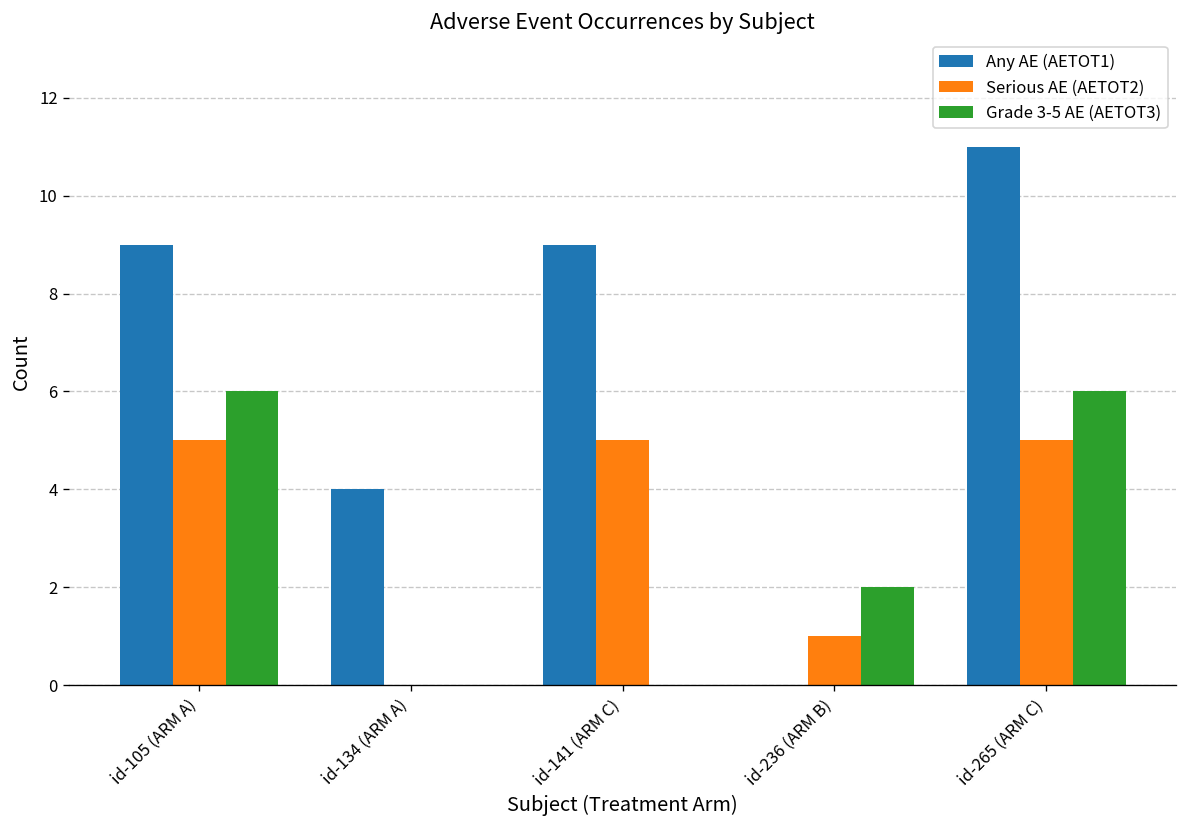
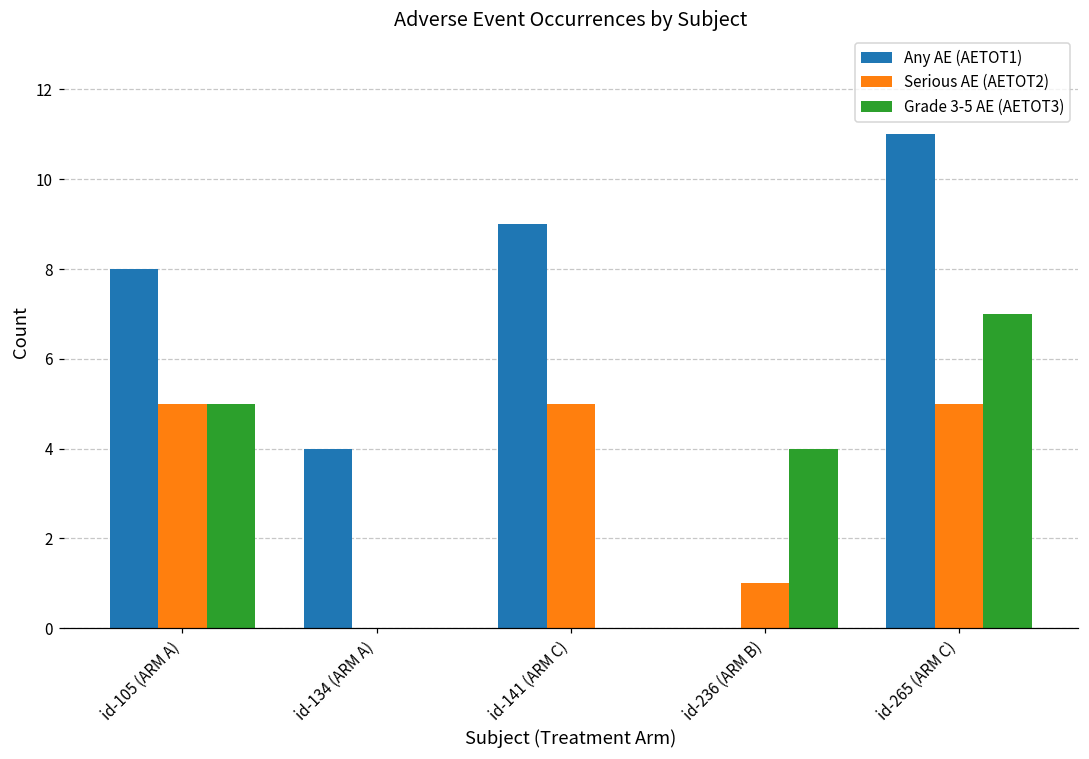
Any AE (AETOT1), id-105 (ARM A): 9 -> 8
Grade 3-5 AE (AETOT3), id-105 (ARM A): 6 -> 5
Grade 3-5 AE (AETOT3), id-236 (ARM B): 2 -> 4
Grade 3-5 AE (AETOT3), id-265 (ARM C): 6 -> 7
